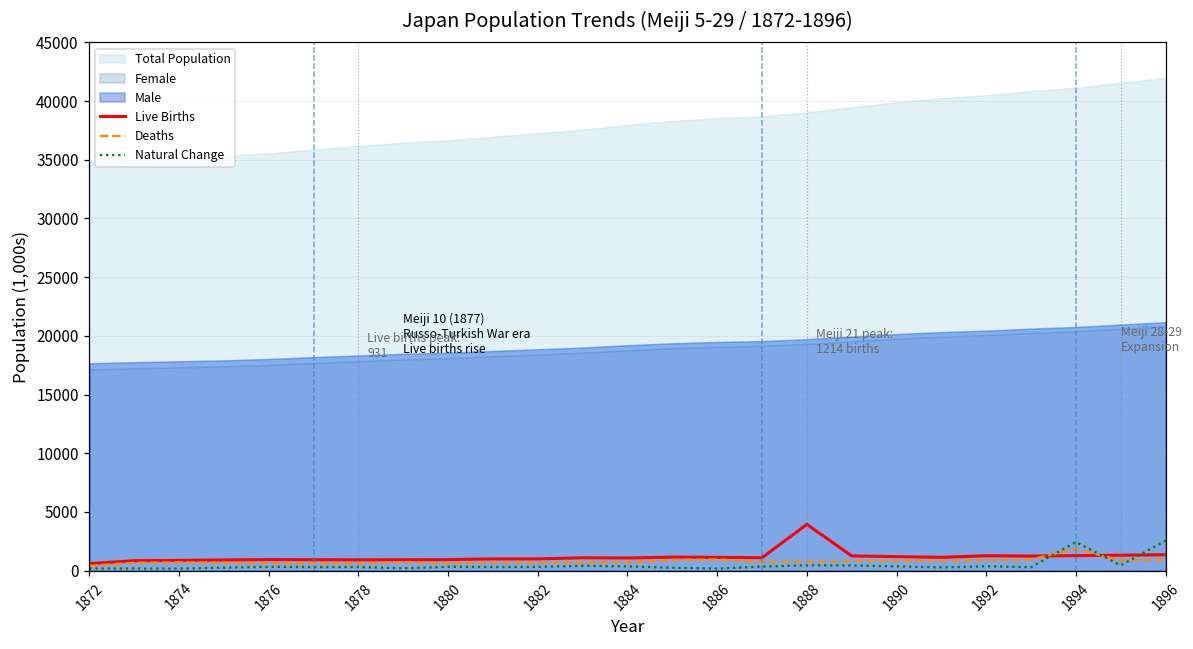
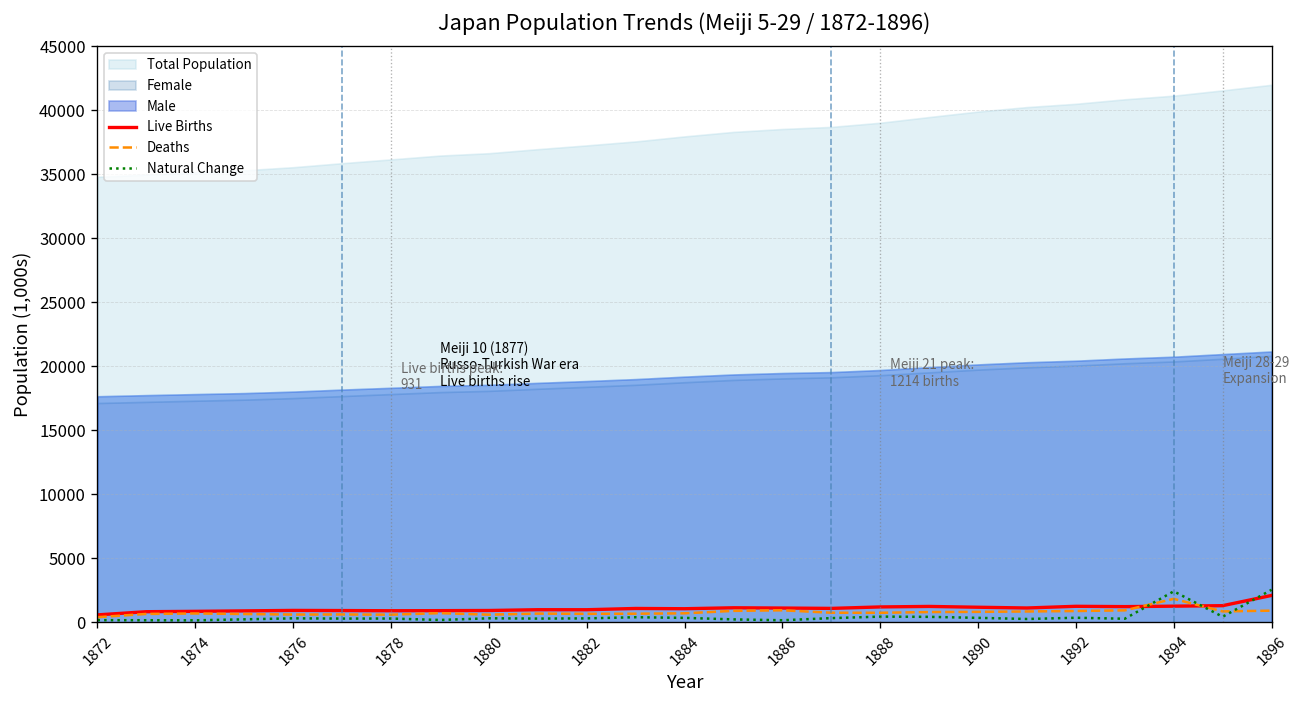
Live Births, 1888: 3900 -> 1200
Live Births, 1896: 1400 -> 2100
